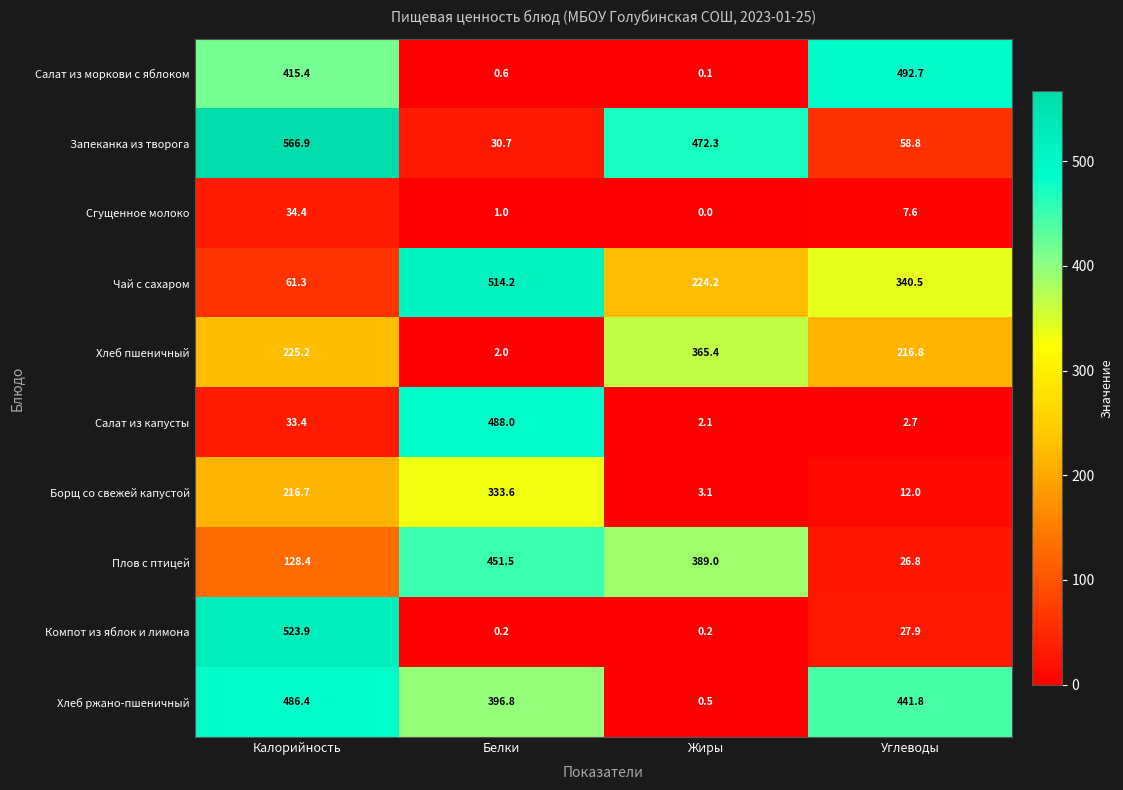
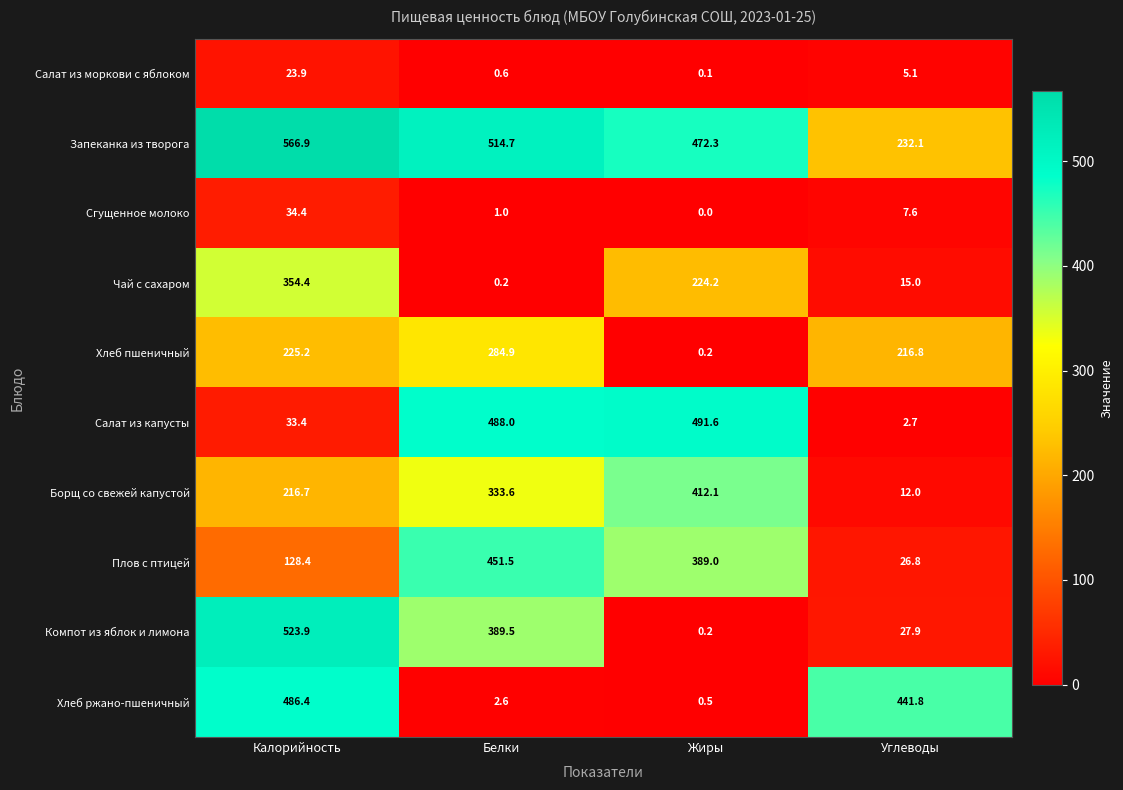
Салат из моркови с яблоком, Калорийность: 415.4 -> 23.9
Салат из моркови с яблоком, Углеводы: 492.7 -> 5.1
Запеканка из творога, Белки: 30.7 -> 514.7
Запеканка из творога, Углеводы: 58.8 -> 232.1
Чай с сахаром, Калорийность: 61.3 -> 354.4
Чай с сахаром, Белки: 514.2 -> 0.2
Чай с сахаром, Углеводы: 340.5 -> 15.0
Хлеб пшеничный, Белки: 2.0 -> 284.9
Хлеб пшеничный, Жиры: 365.4 -> 0.2
Салат из капусты, Жиры: 2.1 -> 491.6
Борщ со свежей капустой, Жиры: 3.1 -> 412.1
Компот из яблок и лимона, Белки: 0.2 -> 389.5
Хлеб ржано-пшеничный, Белки: 396.8 -> 2.6
